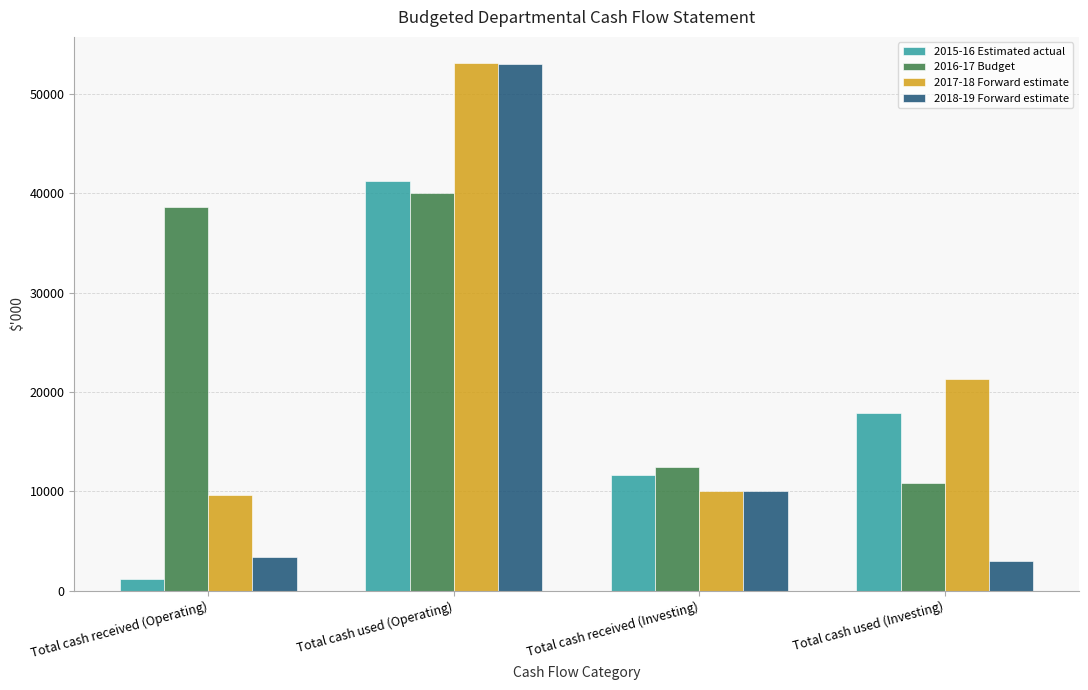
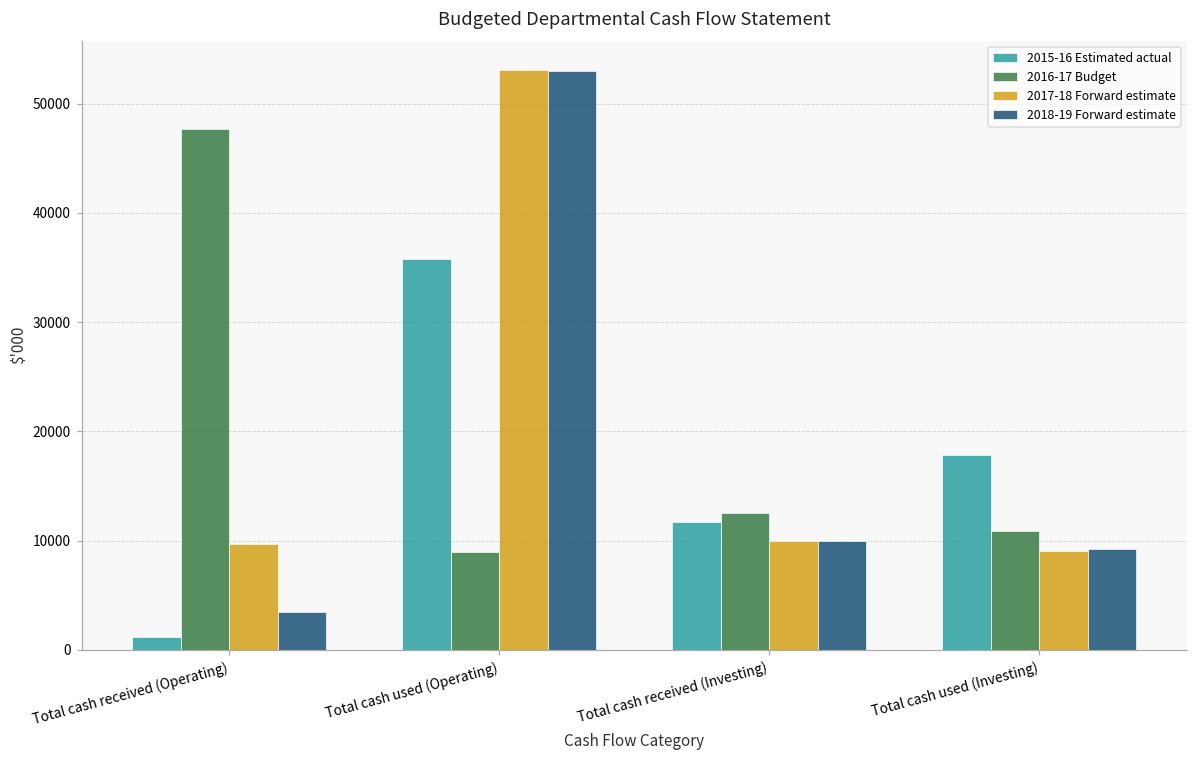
2016-17 Budget, Total cash received (Operating): 39000 -> 48000
2015-16 Estimated actual, Total cash used (Operating): 41000 -> 36000
2016-17 Budget, Total cash used (Operating): 40000 -> 9000
2017-18 Forward estimate, Total cash used (Investing): 21000 -> 9000
2018-19 Forward estimate, Total cash used (Investing): 3000 -> 9000
